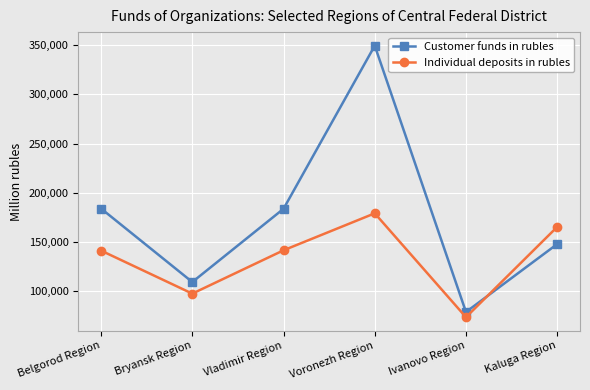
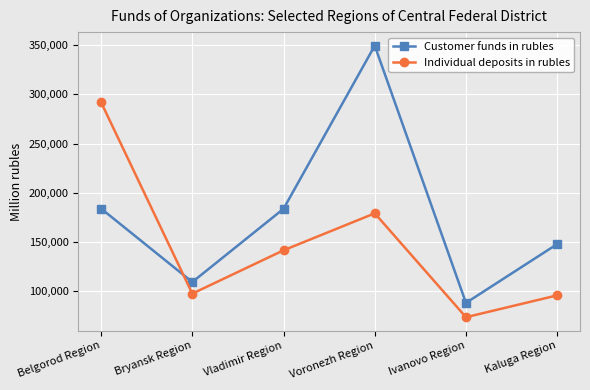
Individual deposits in rubles, Belgorod Region: 140,000 -> 290,000
Customer funds in rubles, Ivanovo Region: 80,000 -> 90,000
Individual deposits in rubles, Kaluga Region: 170,000 -> 100,000
